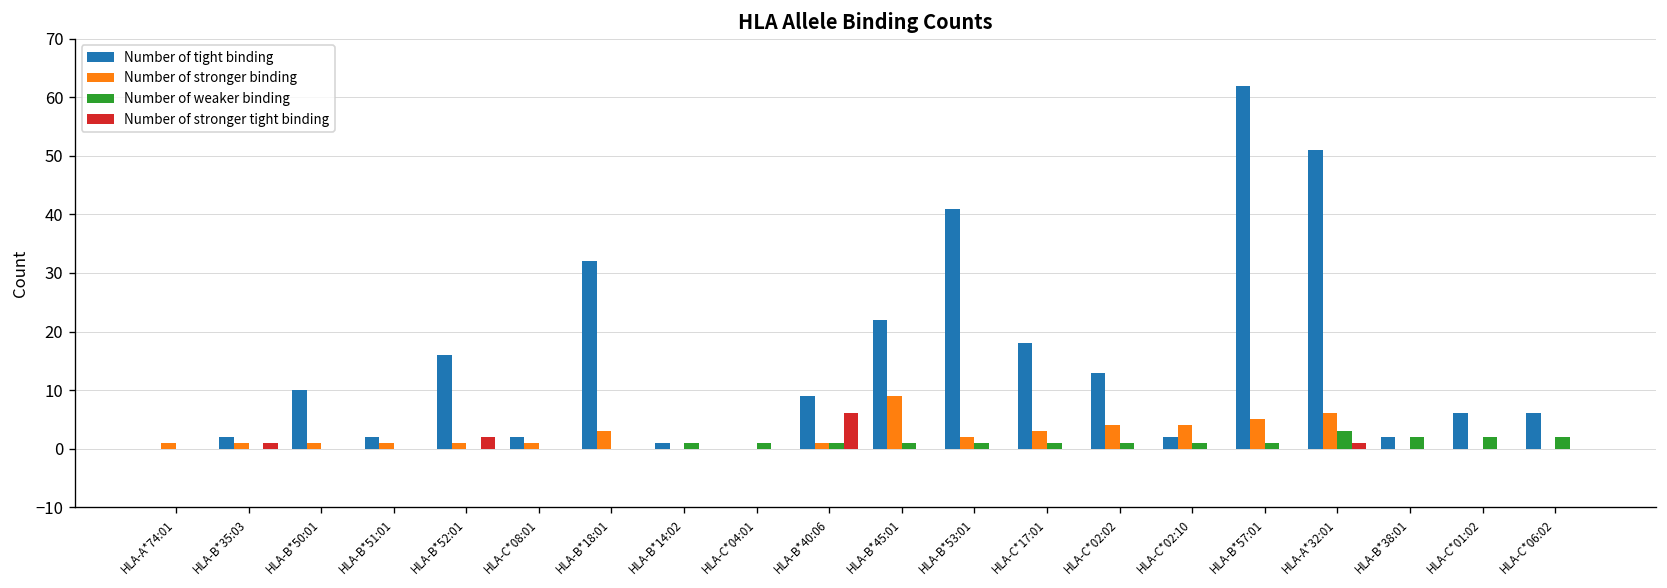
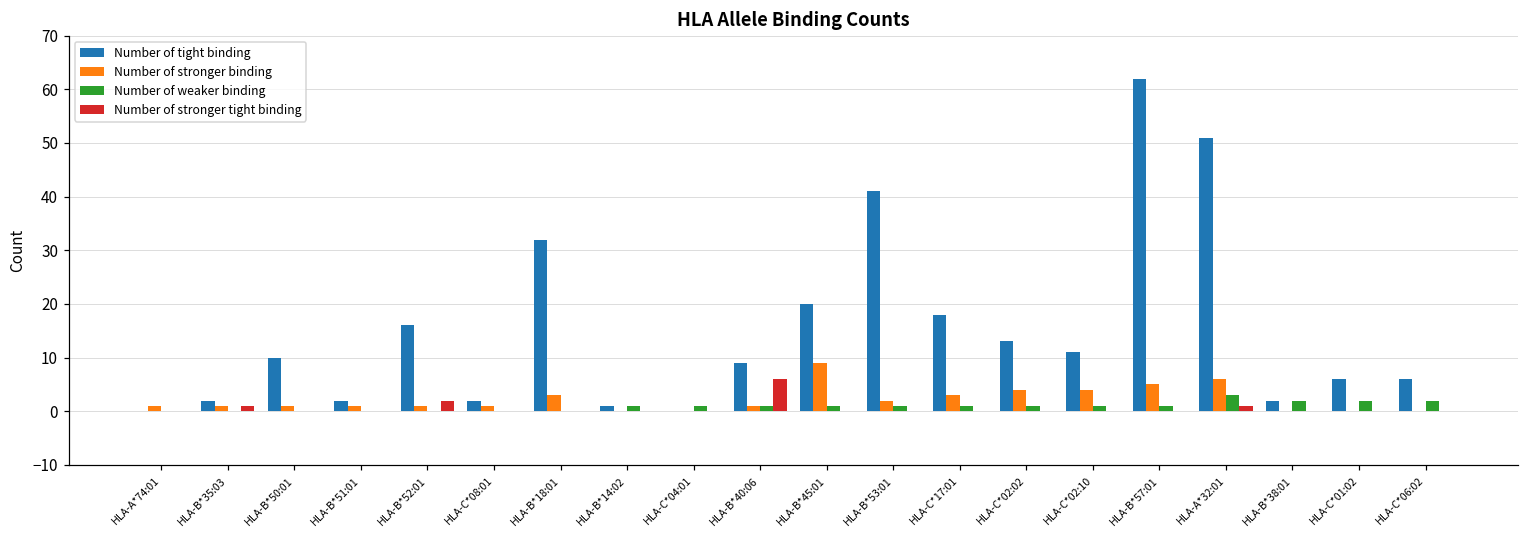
Number of tight binding, HLA-B*45:01: 22 -> 20
Number of tight binding, HLA-C*02:10: 2 -> 11
